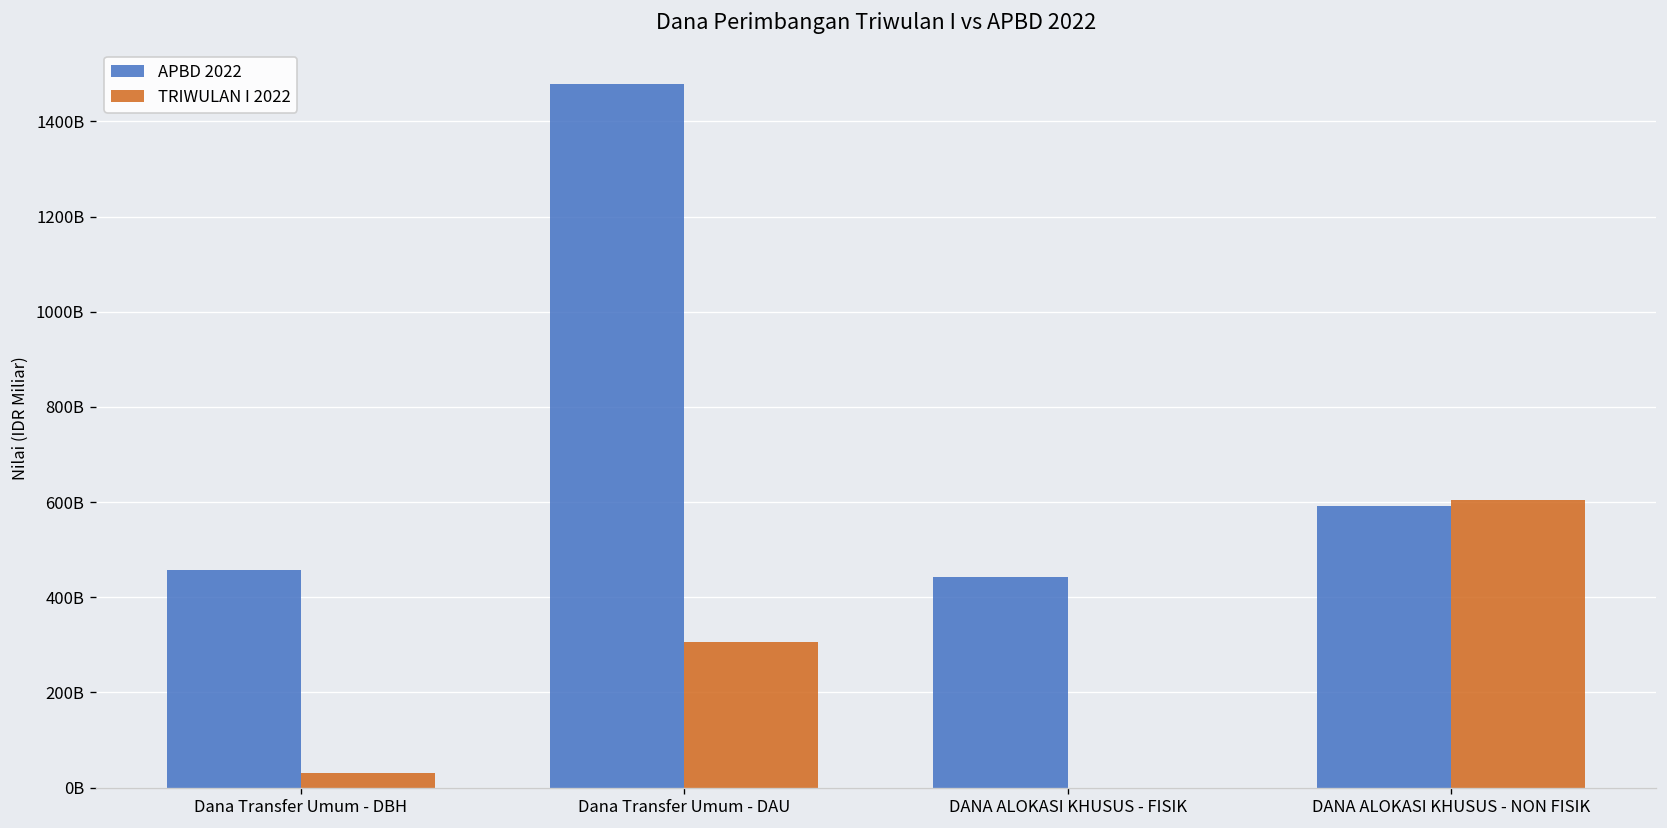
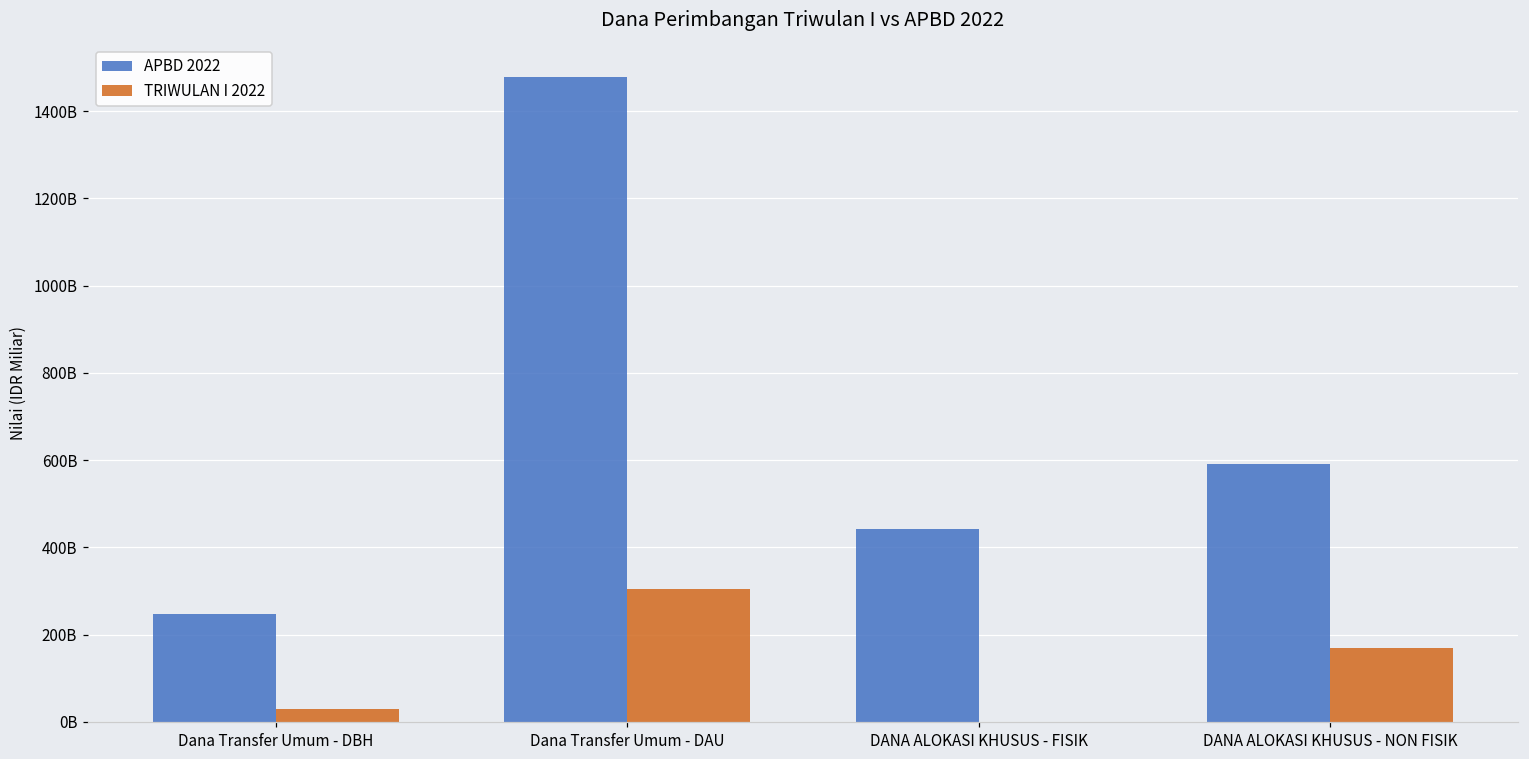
APBD 2022, Dana Transfer Umum - DBH: 460000000000 -> 250000000000
TRIWULAN I 2022, DANA ALOKASI KHUSUS - NON FISIK: 600000000000 -> 170000000000
